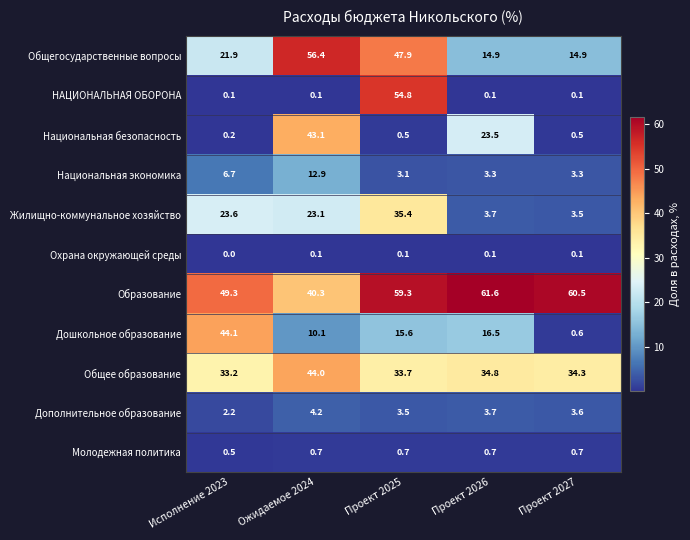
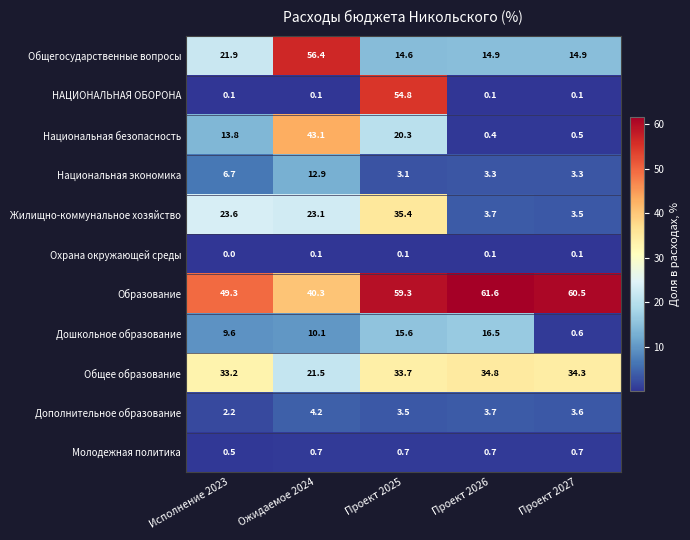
Общегосударственные вопросы, Проект 2025: 47.9 -> 14.6
Национальная безопасность, Исполнение 2023: 0.2 -> 13.8
Национальная безопасность, Проект 2025: 0.5 -> 20.3
Национальная безопасность, Проект 2026: 23.5 -> 0.4
Дошкольное образование, Исполнение 2023: 44.1 -> 9.6
Общее образование, Ожидаемое 2024: 44.0 -> 21.5
